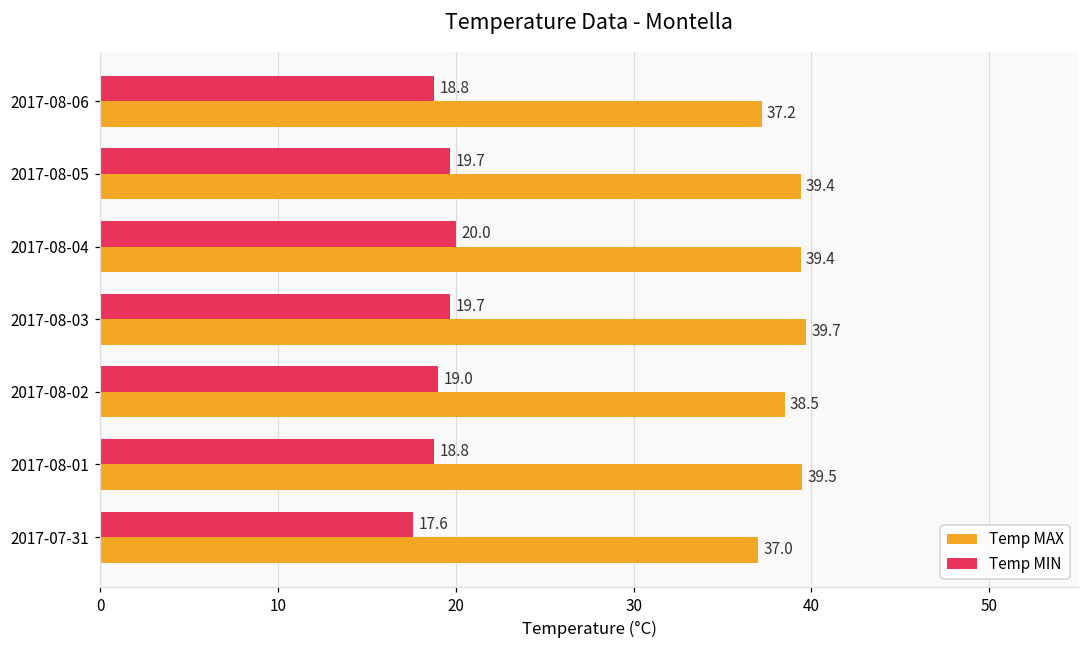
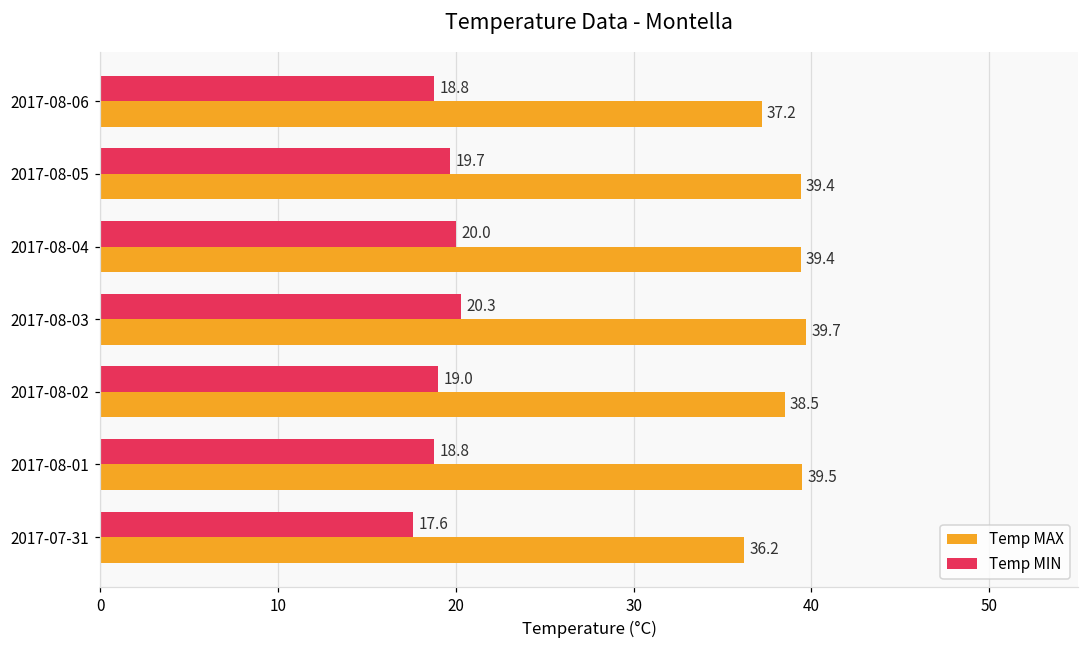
Temp MIN, 2017-08-03: 19.7 -> 20.3
Temp MAX, 2017-07-31: 37.0 -> 36.2
